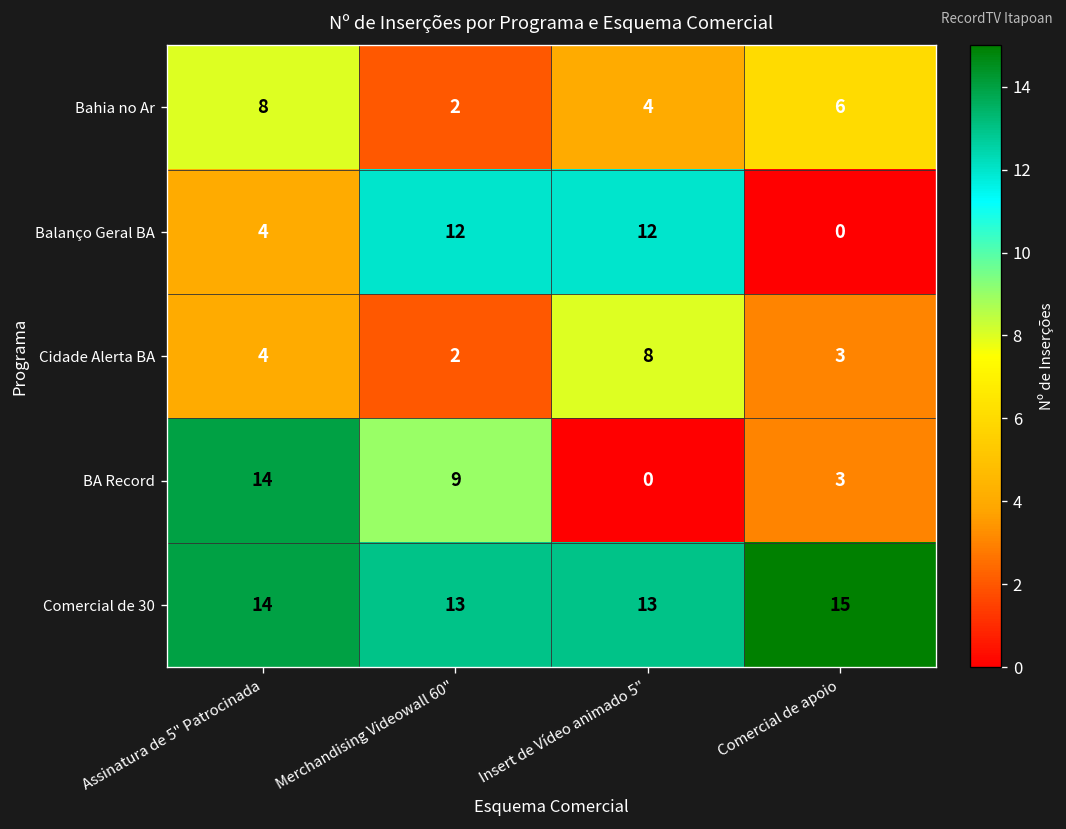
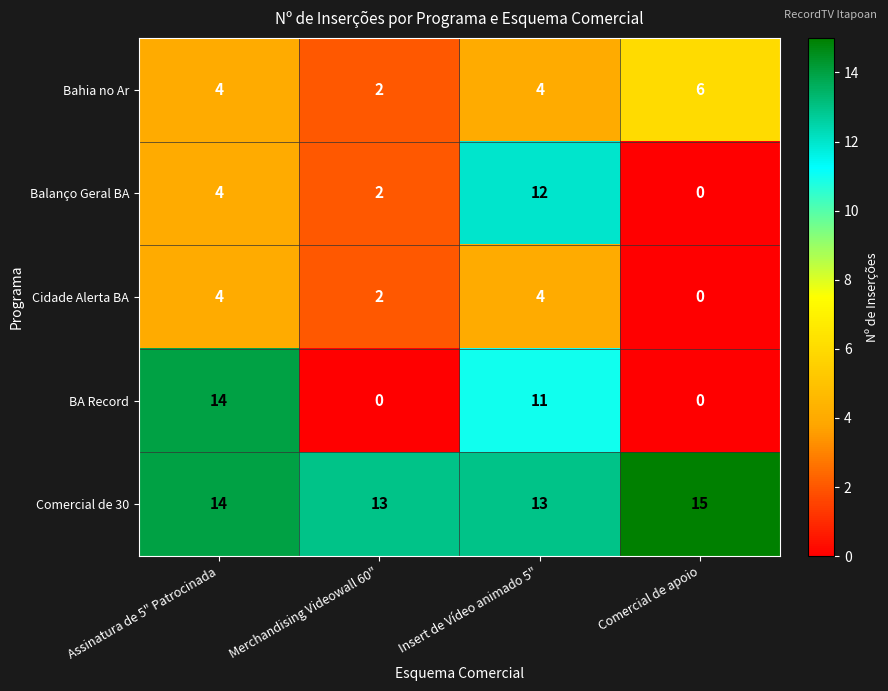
Bahia no Ar, Assinatura de 5" Patrocinada: 8 -> 4
Balanço Geral BA, Merchandising Videowall 60": 12 -> 2
Cidade Alerta BA, Insert de Vídeo animado 5": 8 -> 4
Cidade Alerta BA, Comercial de apoio: 3 -> 0
BA Record, Merchandising Videowall 60": 9 -> 0
BA Record, Insert de Vídeo animado 5": 0 -> 11
BA Record, Comercial de apoio: 3 -> 0
